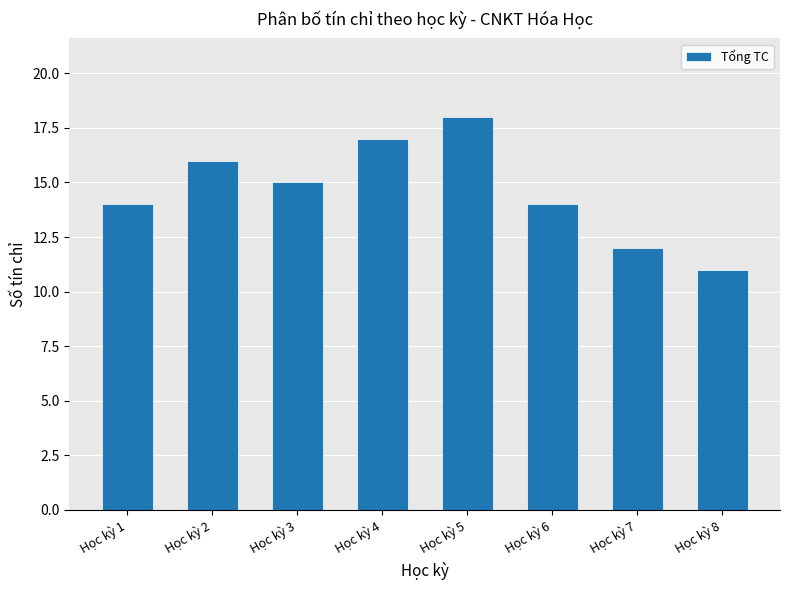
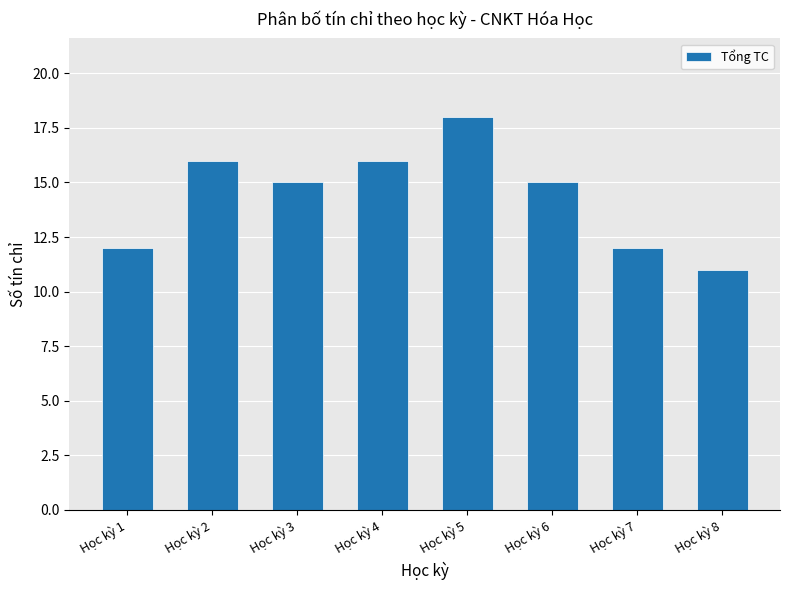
Học kỳ 1: 14 -> 12
Học kỳ 4: 17 -> 16
Học kỳ 6: 14 -> 15
